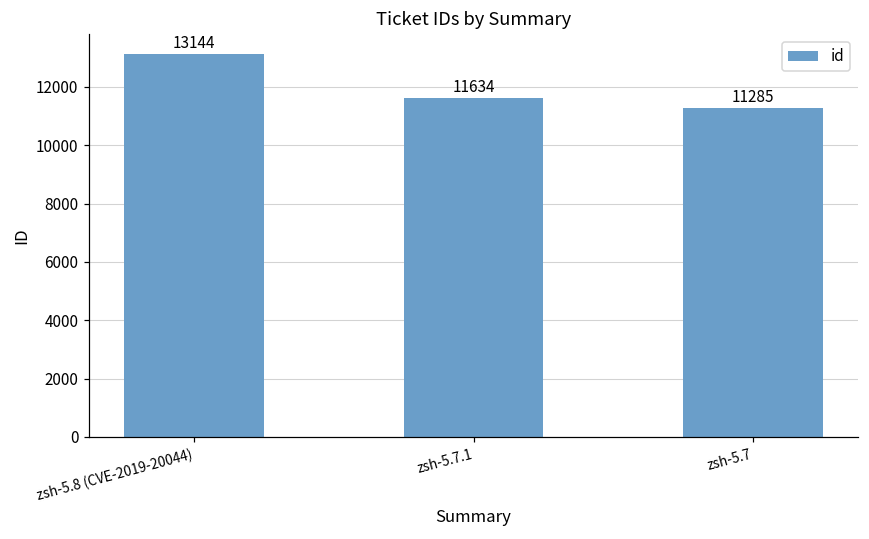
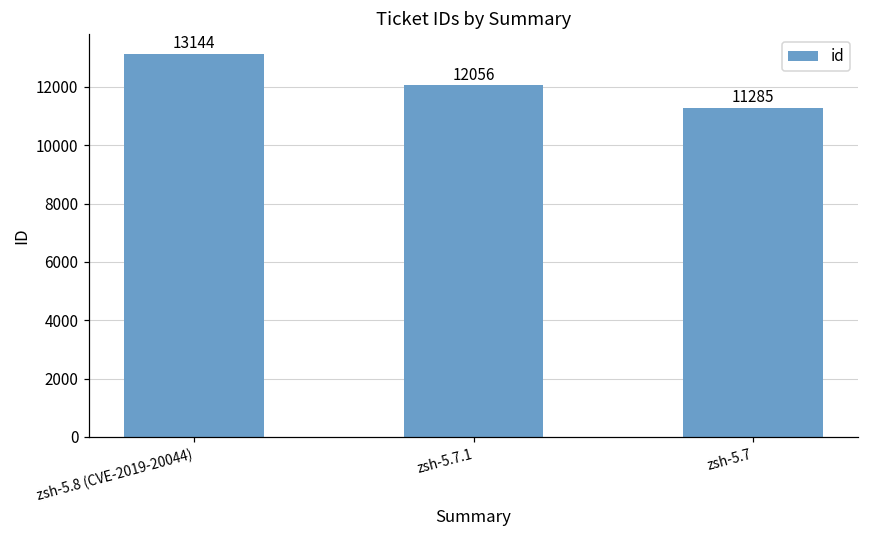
zsh-5.7.1: 11634 -> 12056
